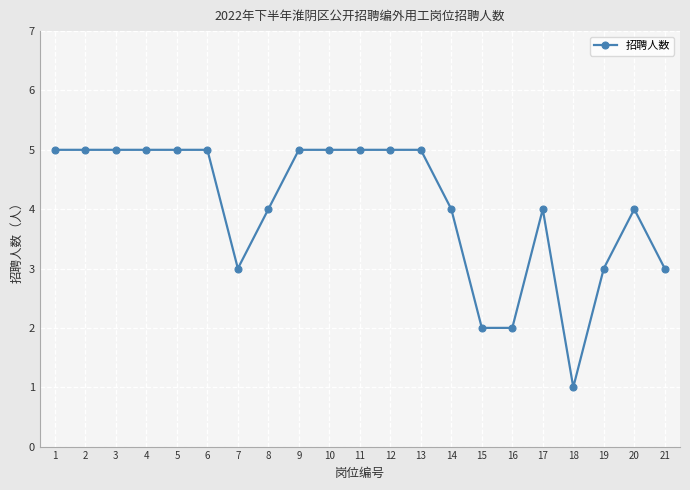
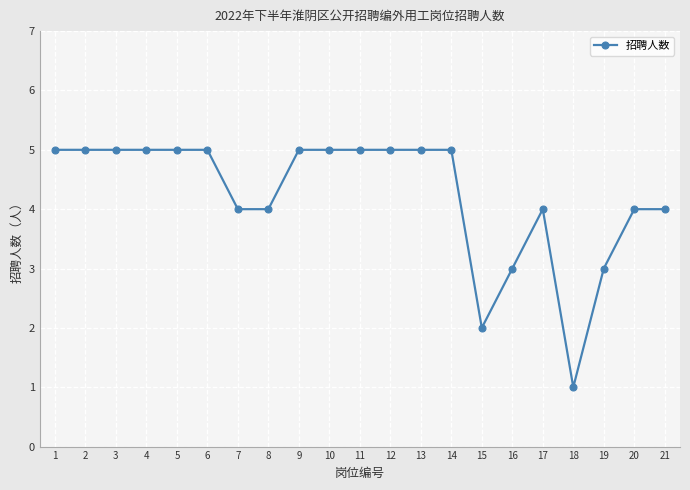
7: 3 -> 4
14: 4 -> 5
16: 2 -> 3
21: 3 -> 4
